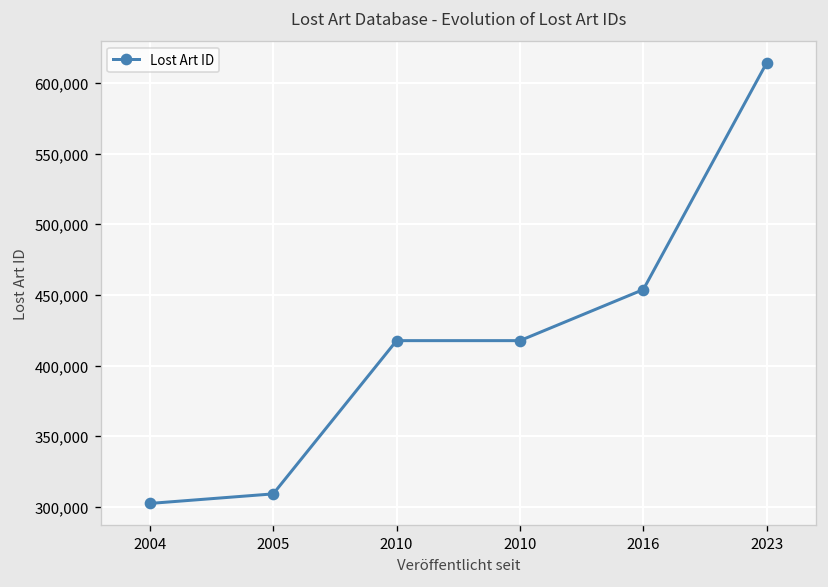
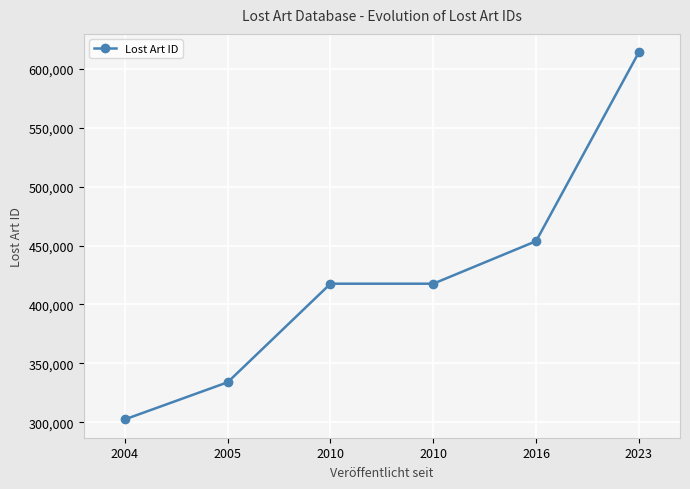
2005: 309,000 -> 334,000
